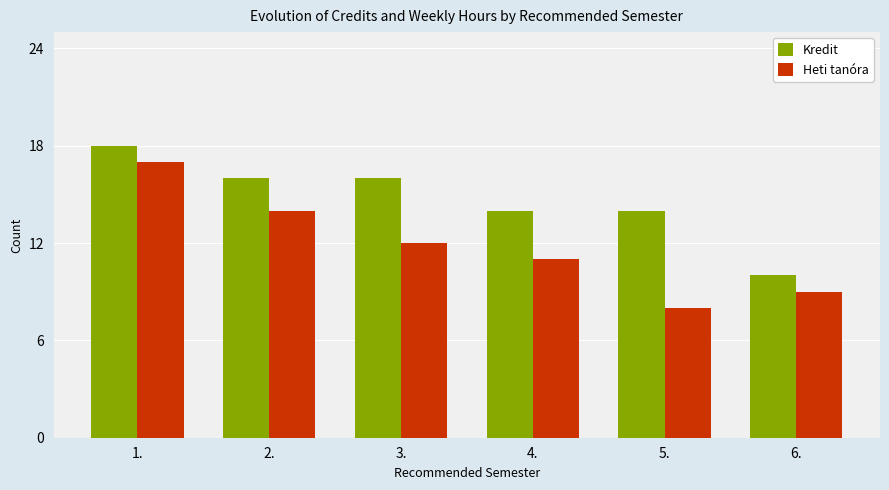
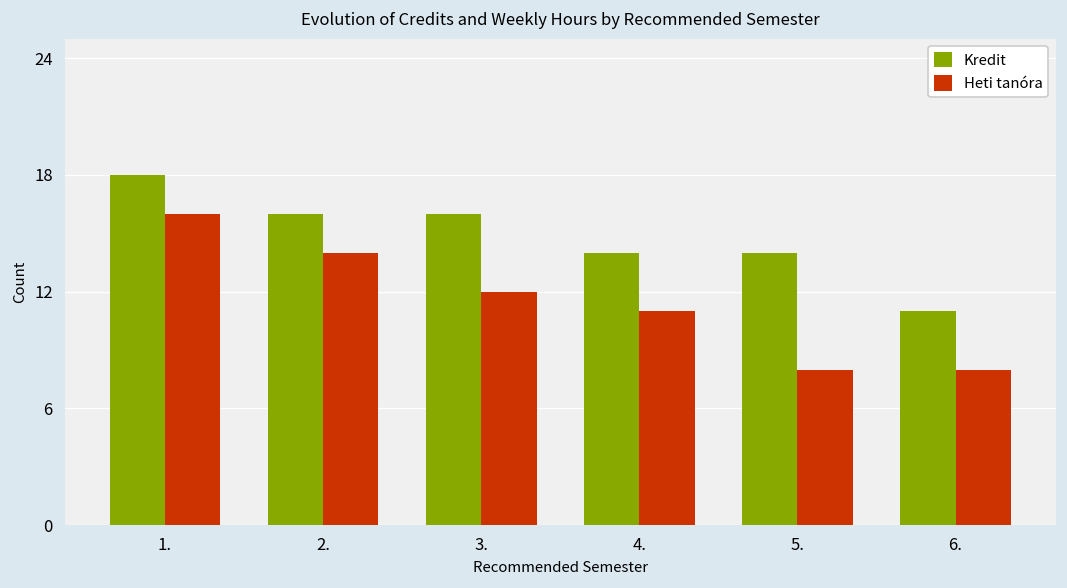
Heti tanóra, 1.: 17 -> 16
Kredit, 6.: 10 -> 11
Heti tanóra, 6.: 9 -> 8
